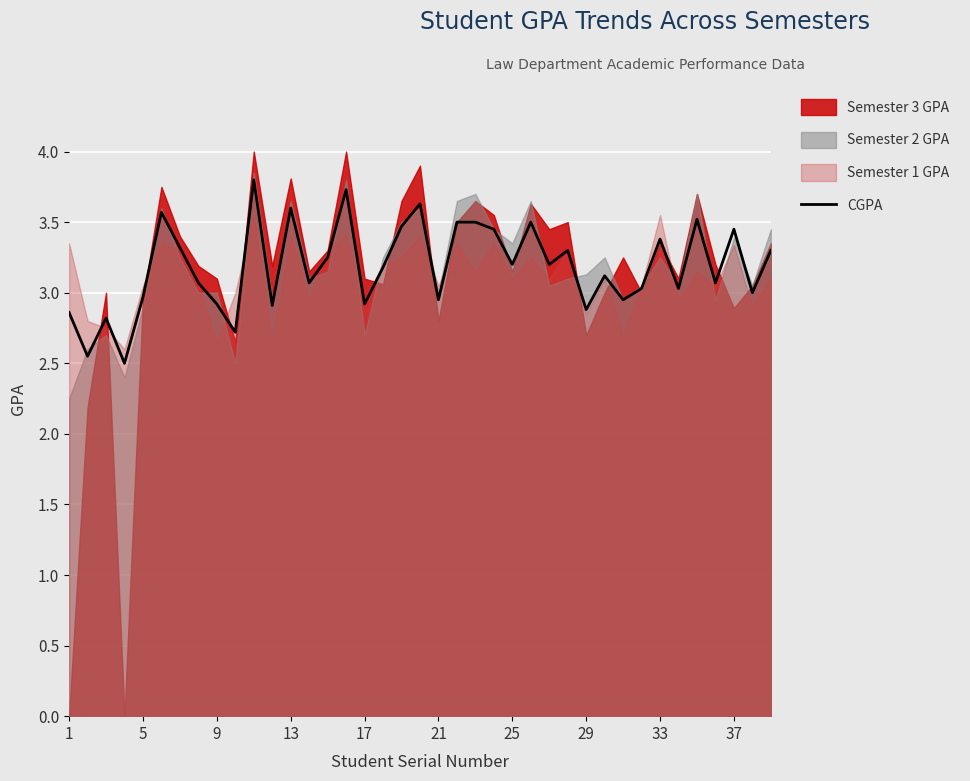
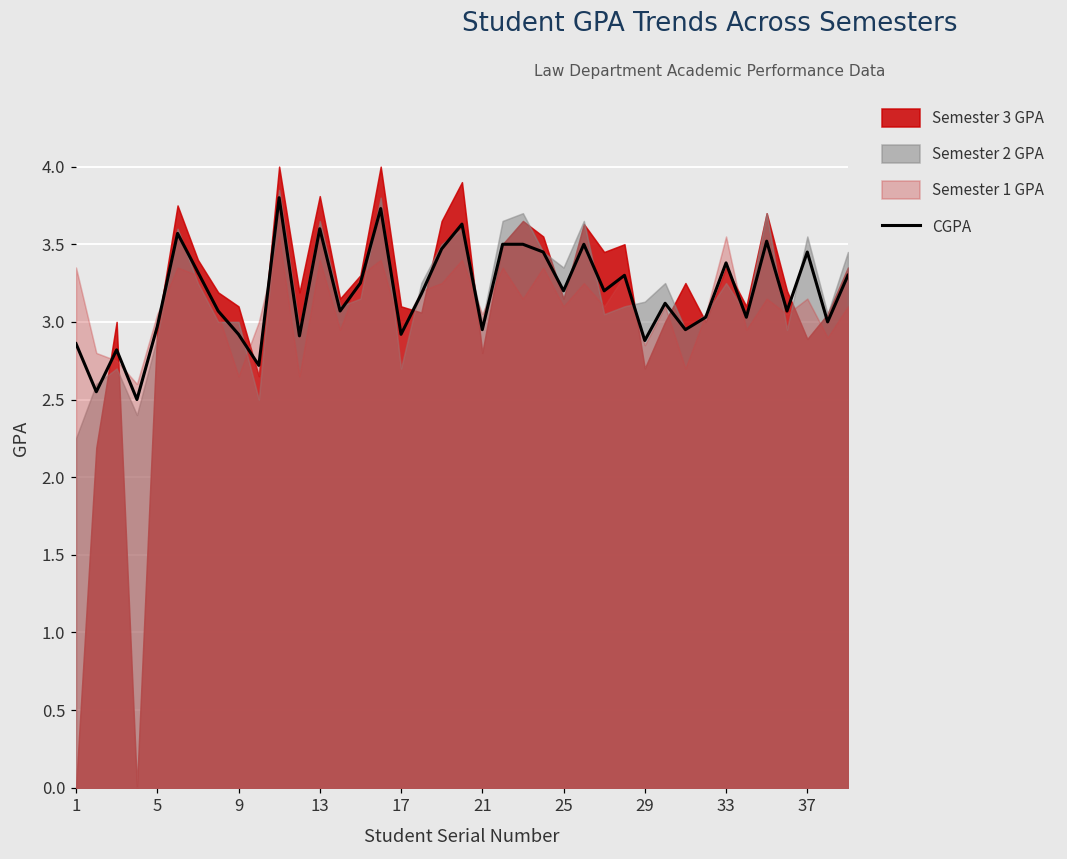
Semester 2 GPA, 37: 3.39 -> 3.55
Semester 1 GPA, 37: 3.34 -> 3.15
